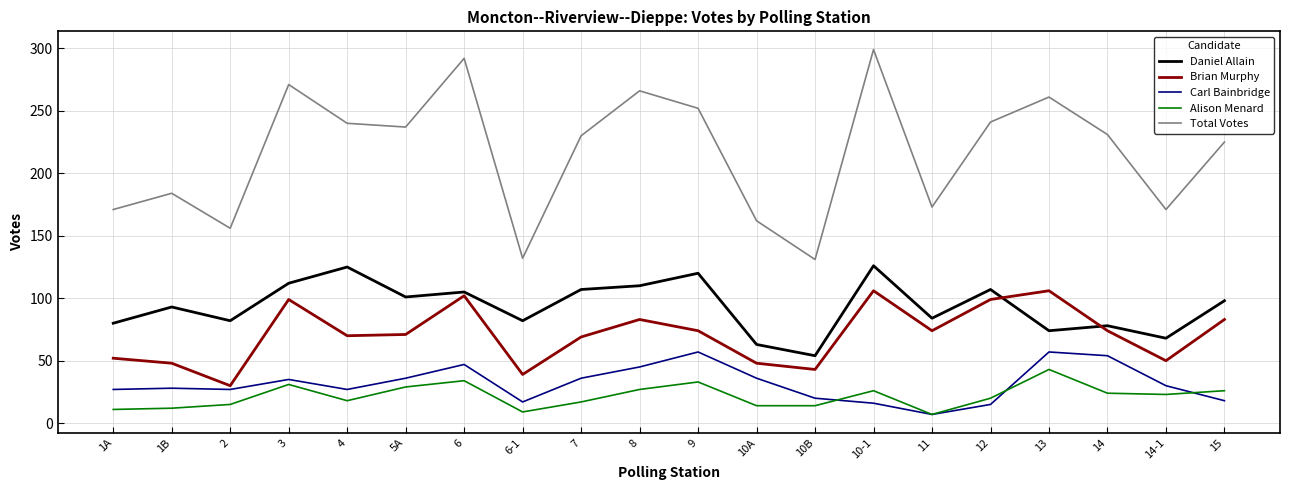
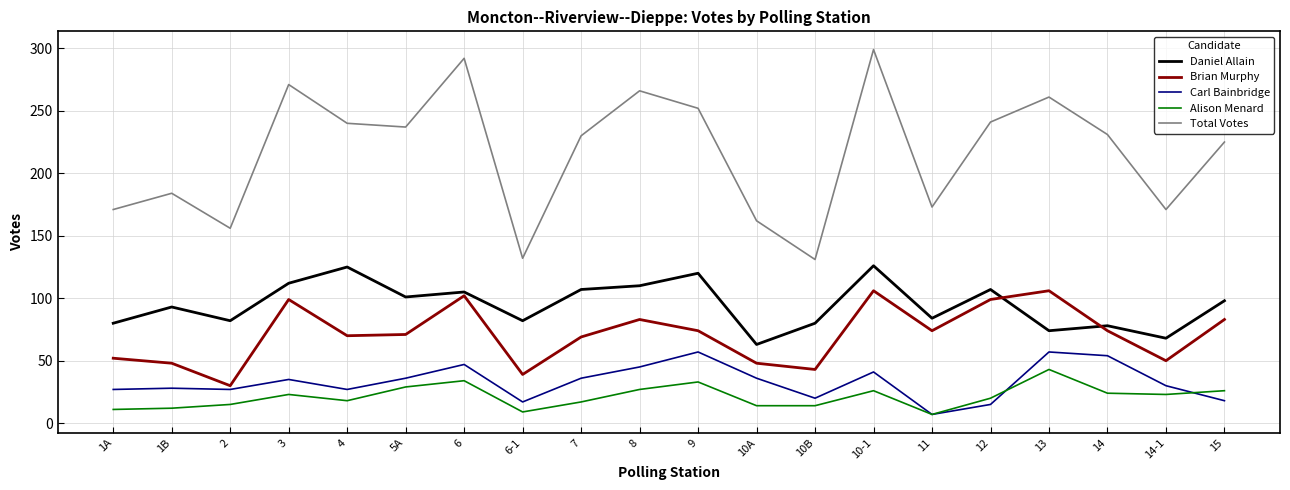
Alison Menard, 3: 31 -> 23
Daniel Allain, 10B: 54 -> 80
Carl Bainbridge, 10-1: 16 -> 41
